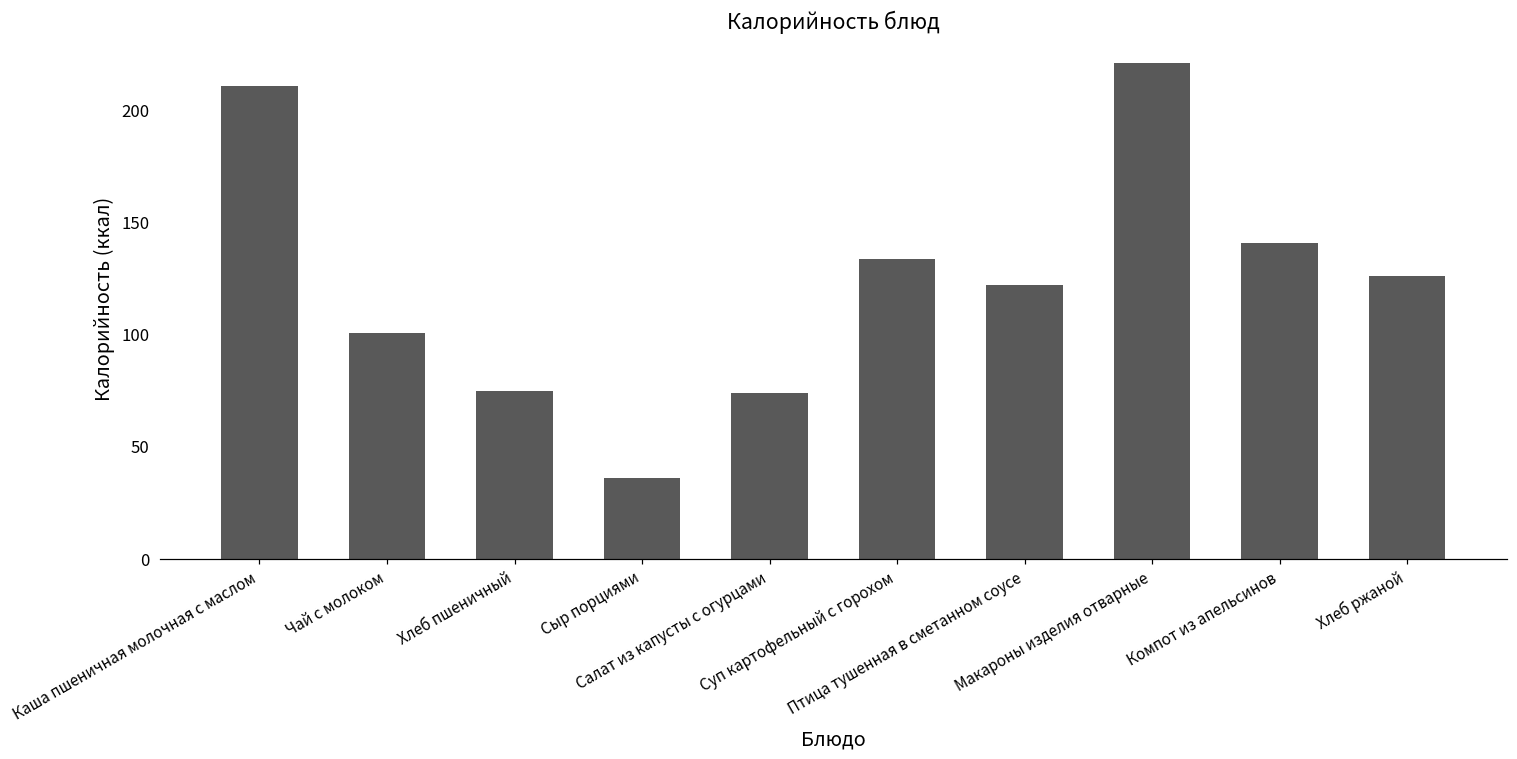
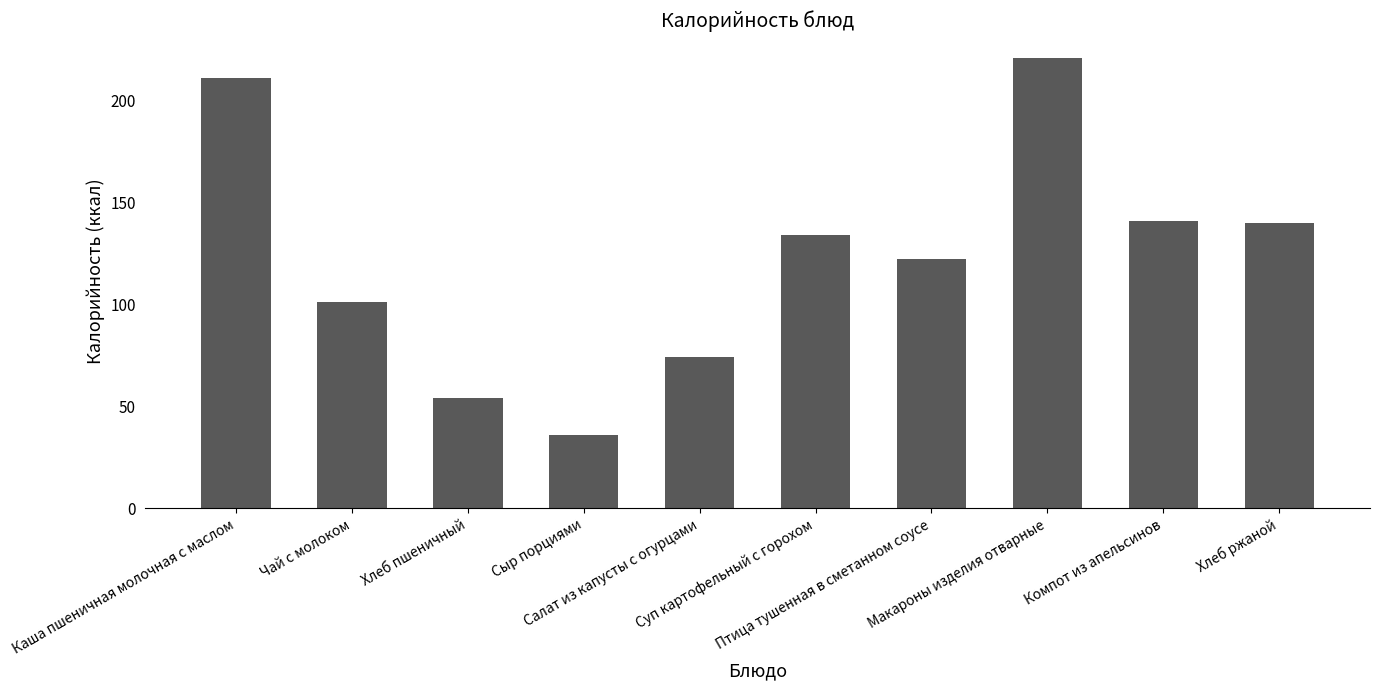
Хлеб пшеничный: 75 -> 54
Хлеб ржаной: 126 -> 140
